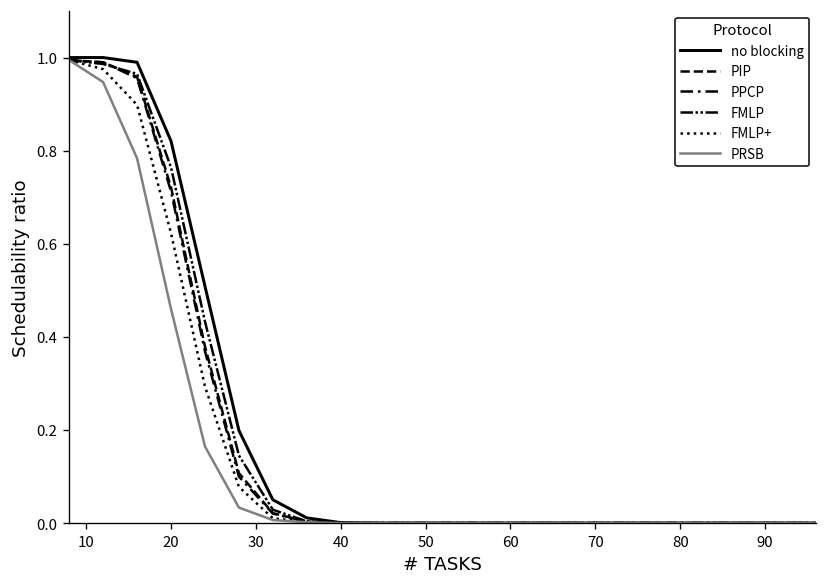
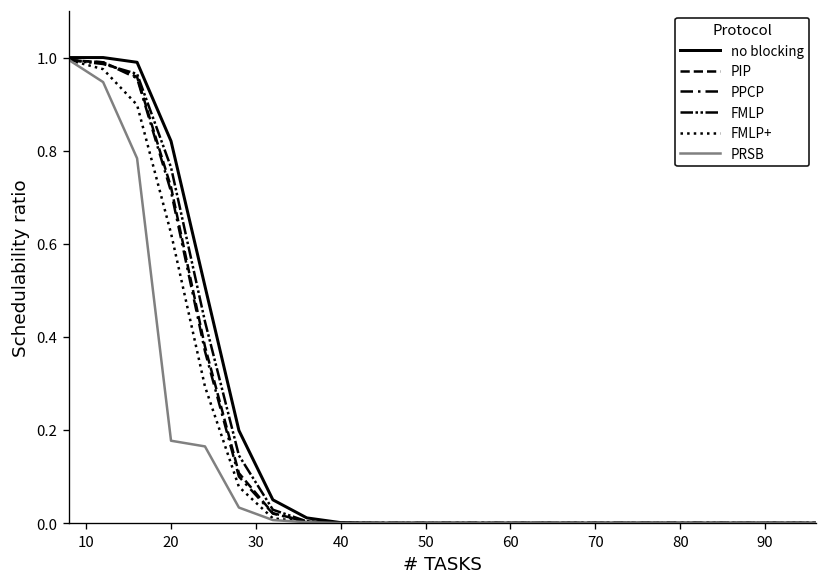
PRSB, 20: 0.46 -> 0.18
